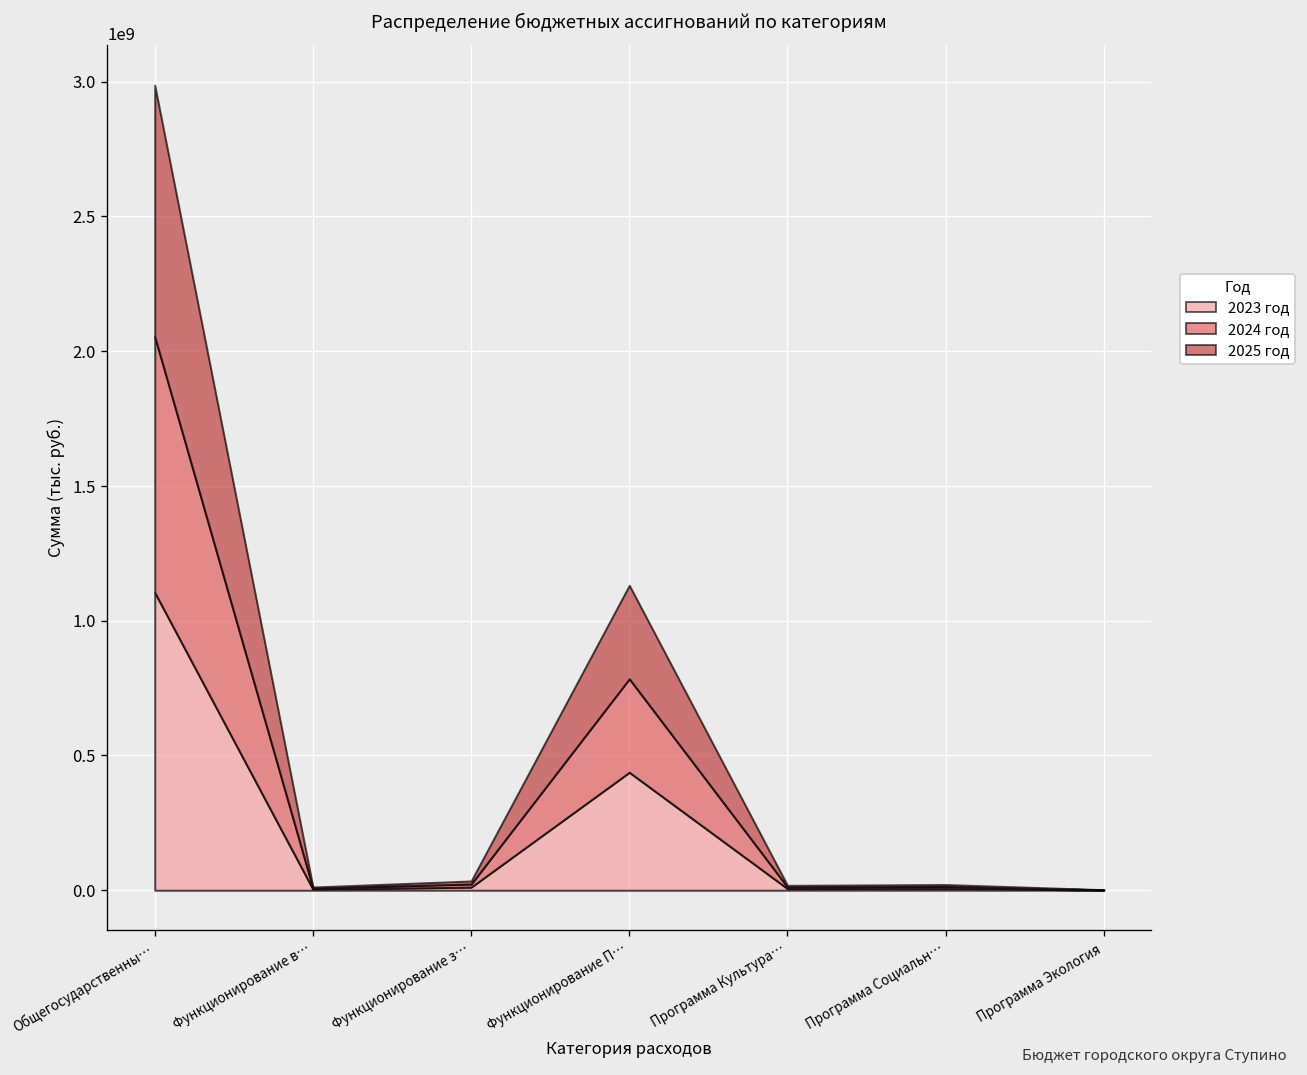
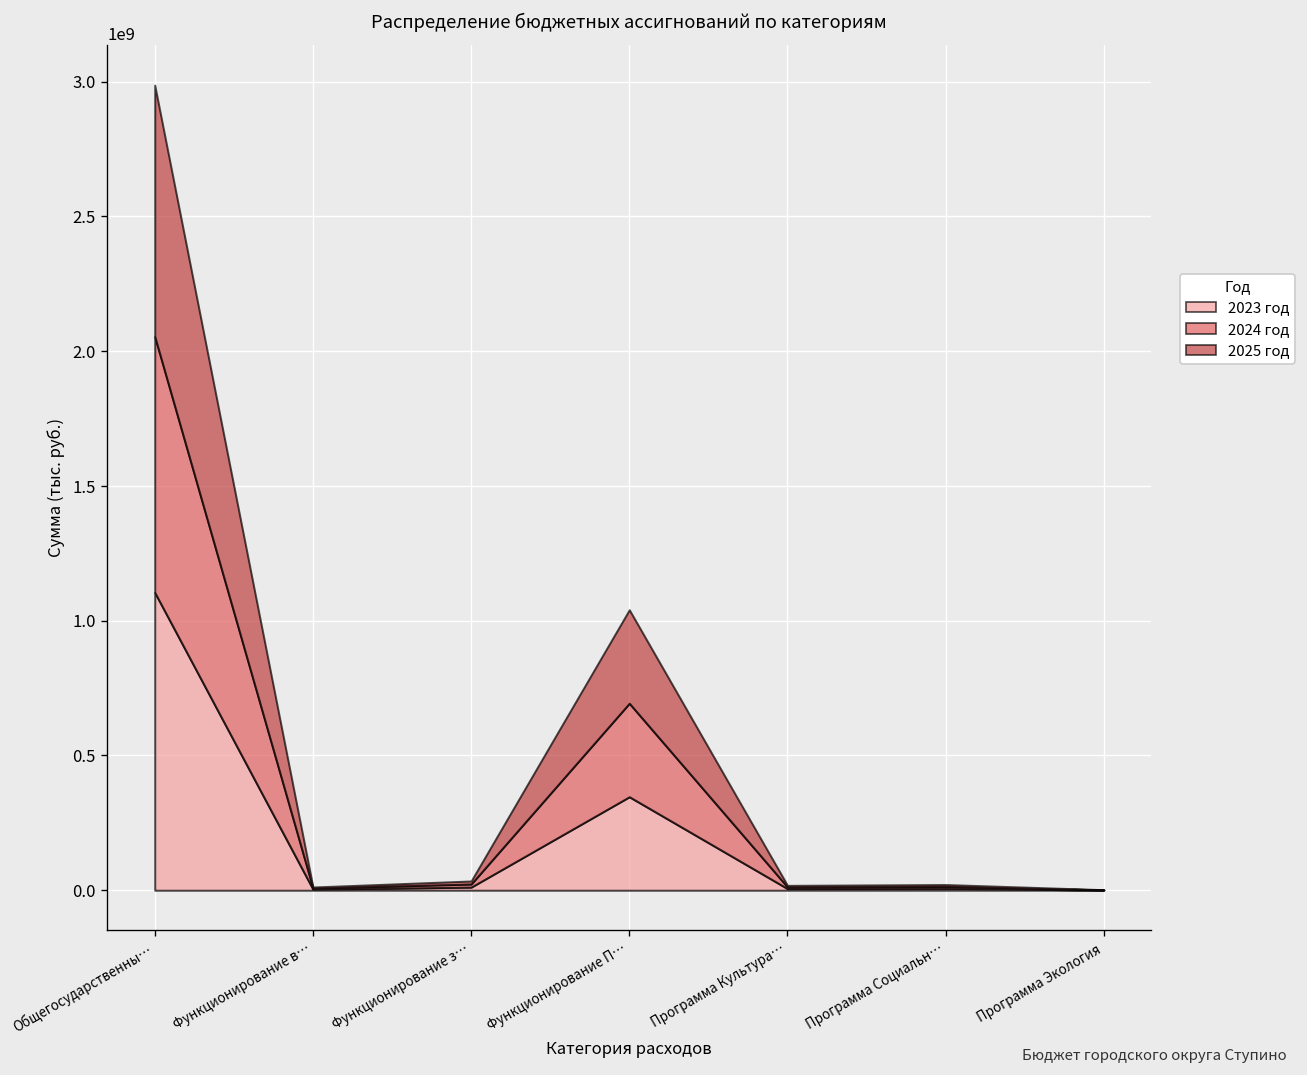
2023 год, Функционирование П…: 440000000 -> 350000000
